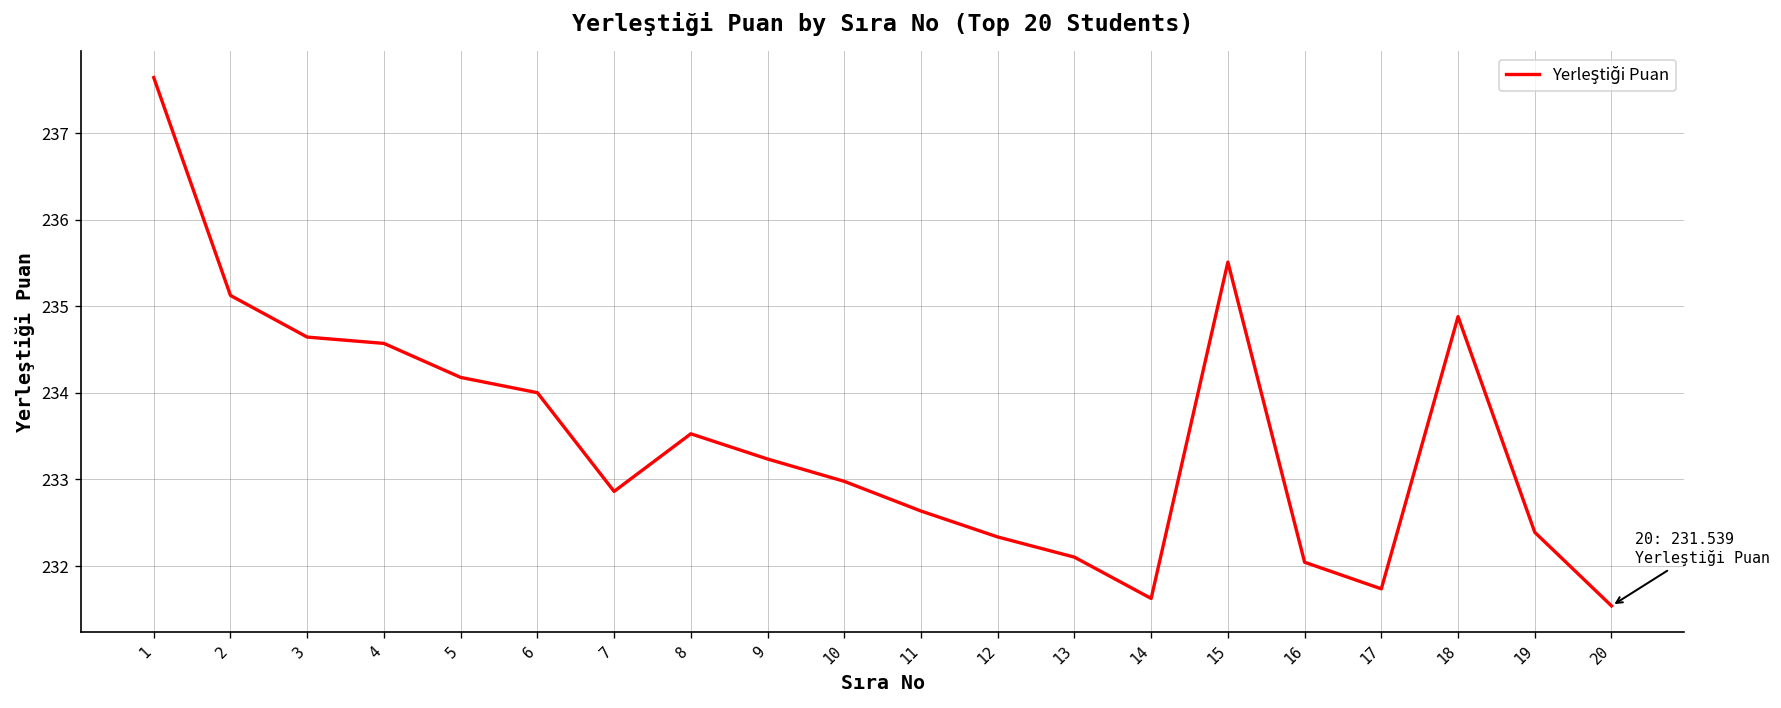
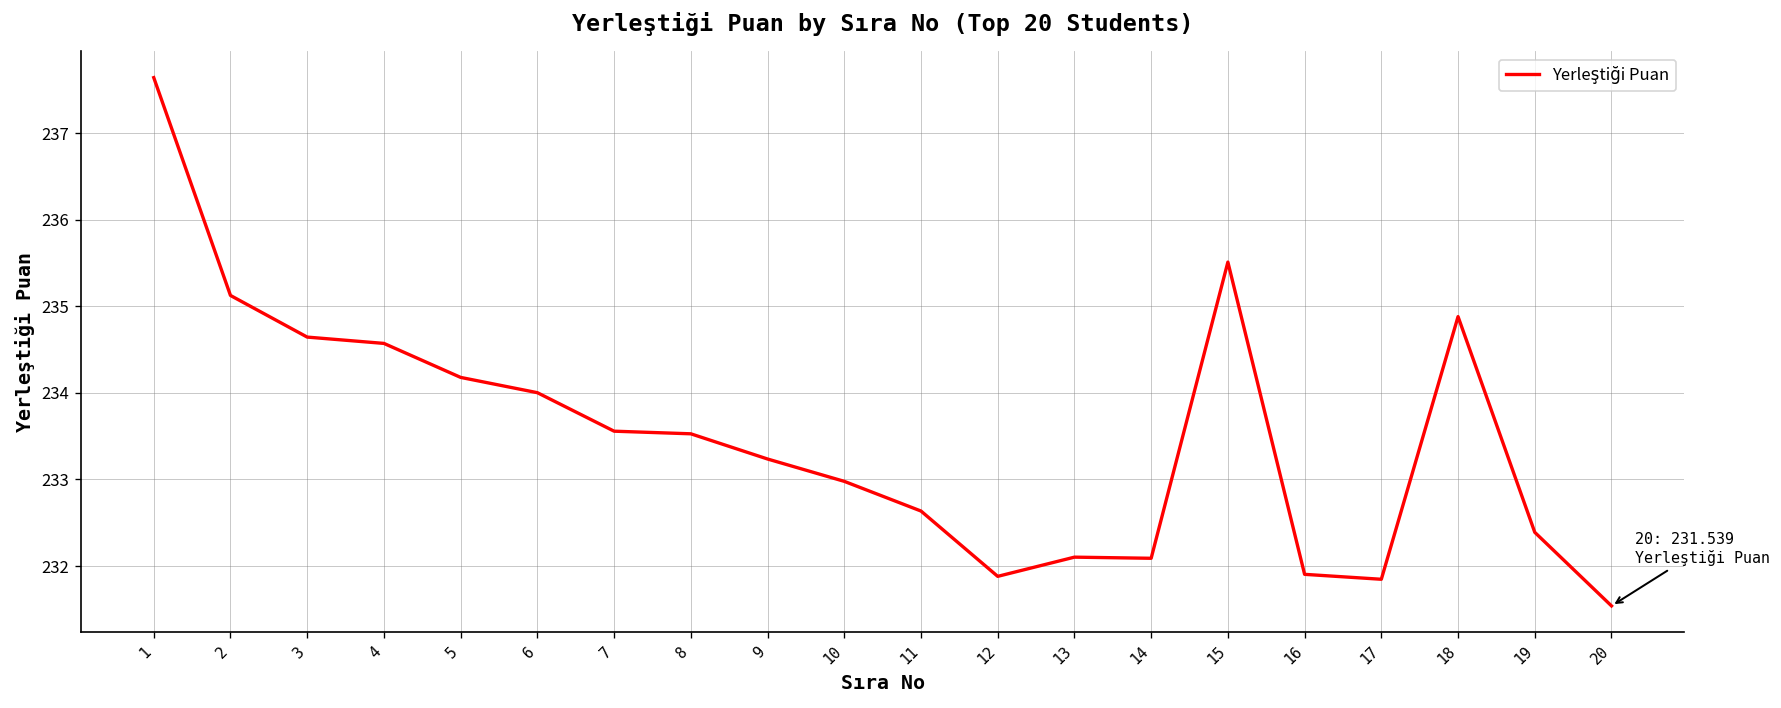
7: 232.9 -> 233.6
12: 232.3 -> 231.9
14: 231.6 -> 232.1
16: 232.0 -> 231.9
17: 231.7 -> 231.8
